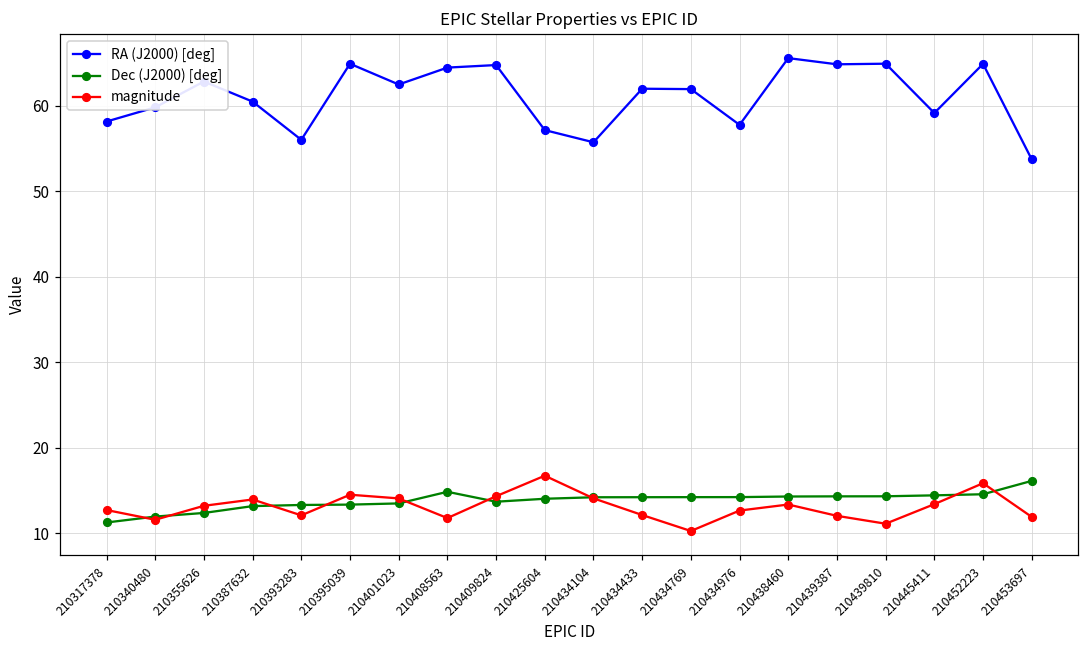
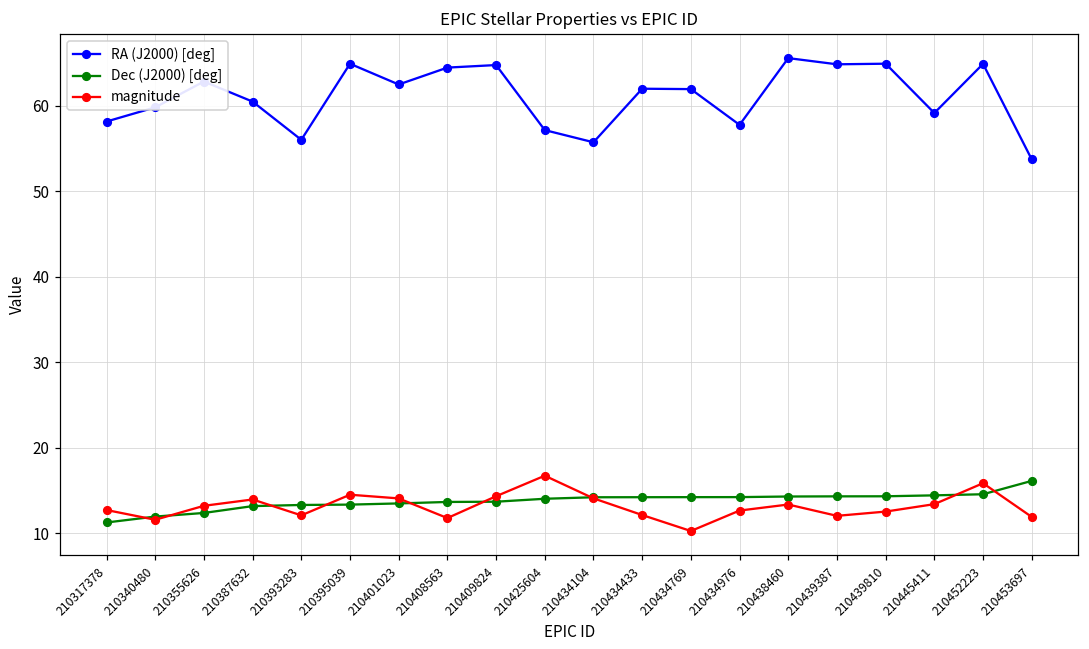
Dec (J2000) [deg], 210408563: 15 -> 14
magnitude, 210439810: 11 -> 13
